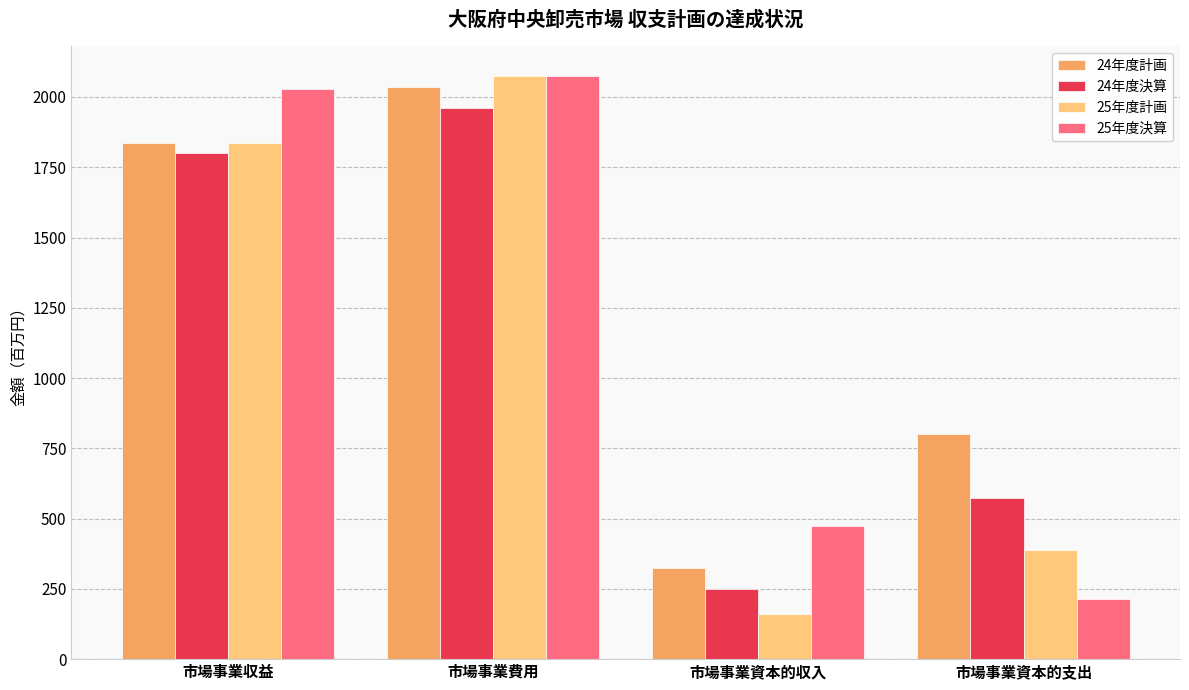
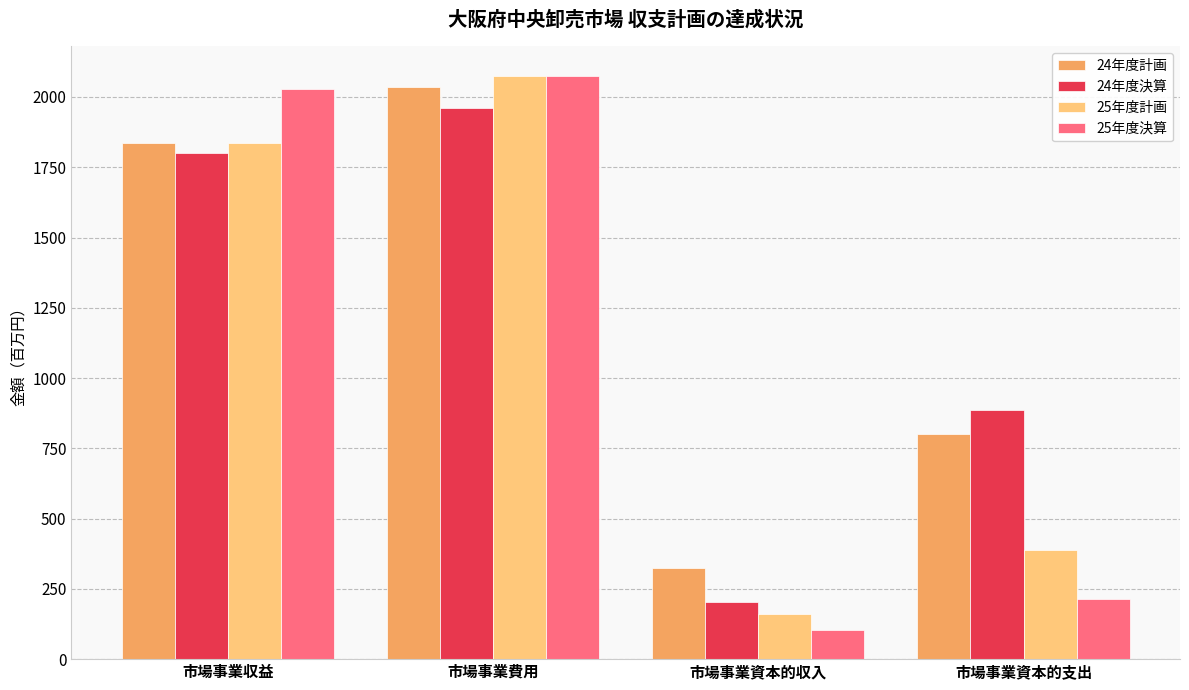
24年度決算, 市場事業資本的収入: 250 -> 200
25年度決算, 市場事業資本的収入: 470 -> 100
24年度決算, 市場事業資本的支出: 580 -> 890
